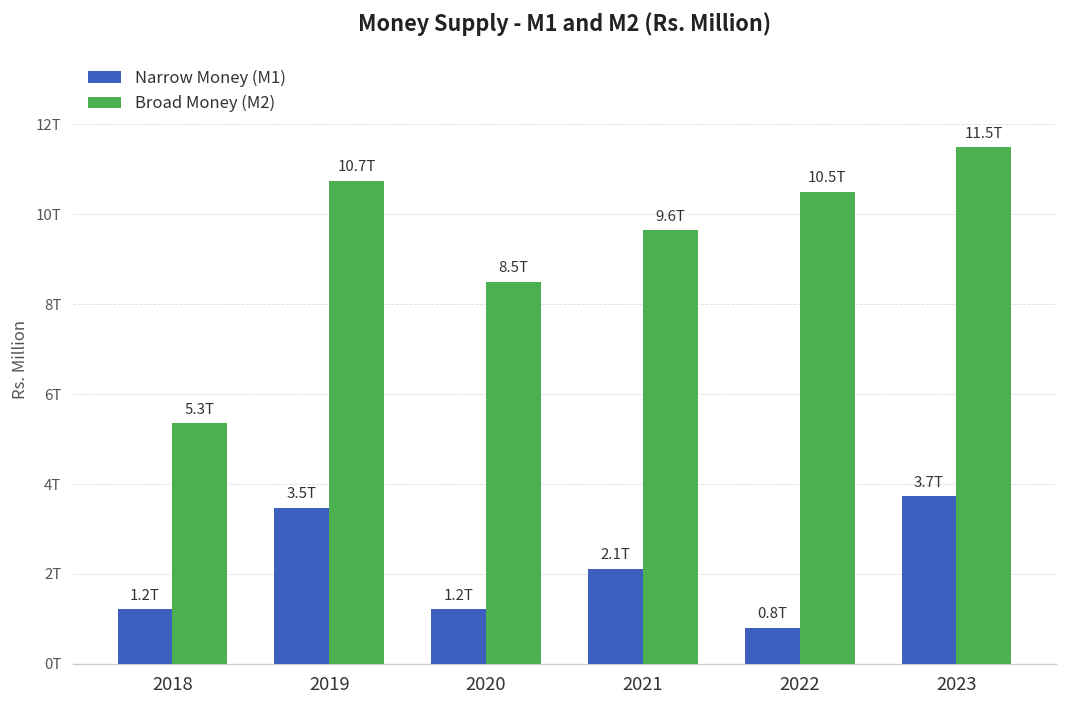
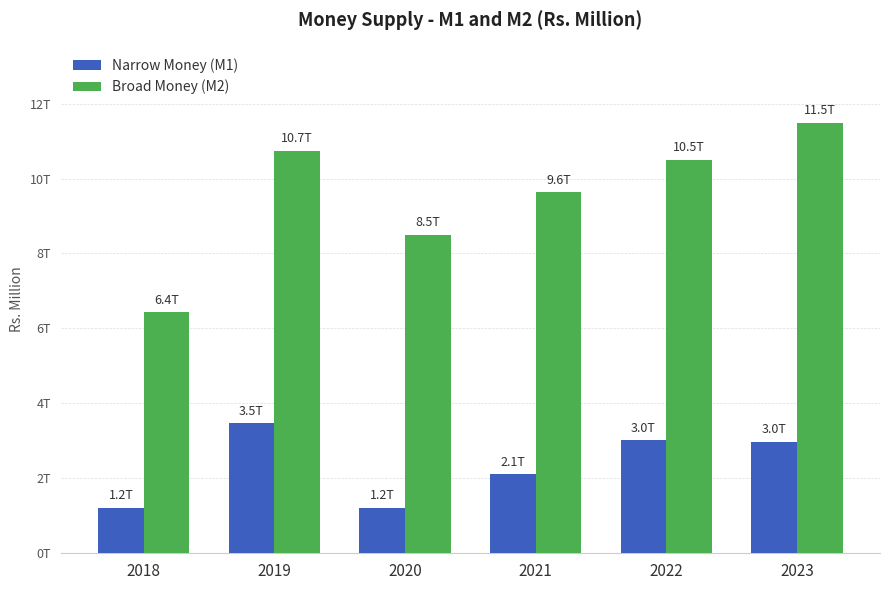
Broad Money (M2), 2018: 5.3T -> 6.4T
Narrow Money (M1), 2022: 0.8T -> 3.0T
Narrow Money (M1), 2023: 3.7T -> 3.0T
